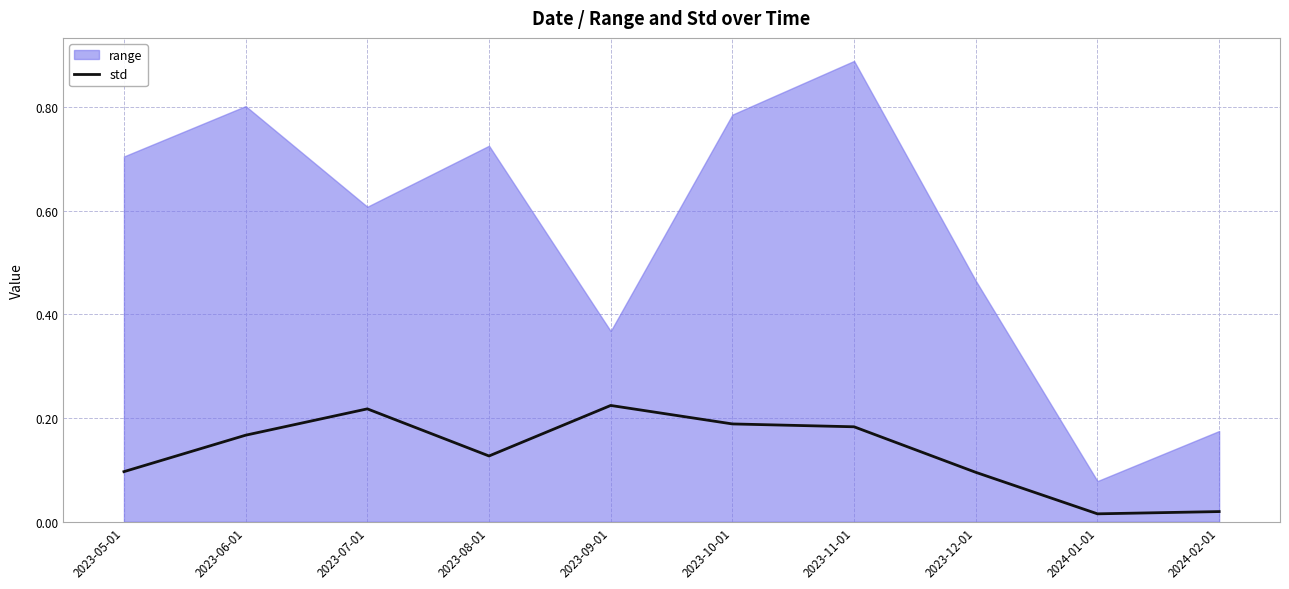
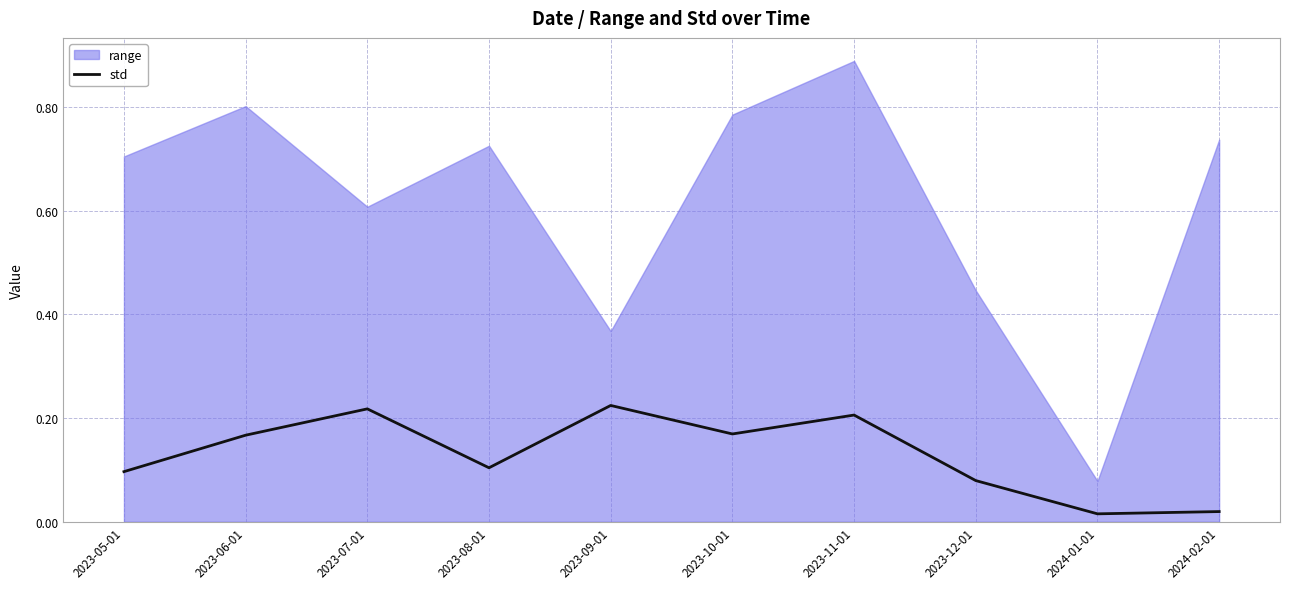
std, 2023-08-01: 0.13 -> 0.10
std, 2023-10-01: 0.19 -> 0.17
std, 2023-11-01: 0.18 -> 0.21
std, 2023-12-01: 0.10 -> 0.08
range, 2023-12-01: 0.46 -> 0.45
range, 2024-02-01: 0.18 -> 0.74
